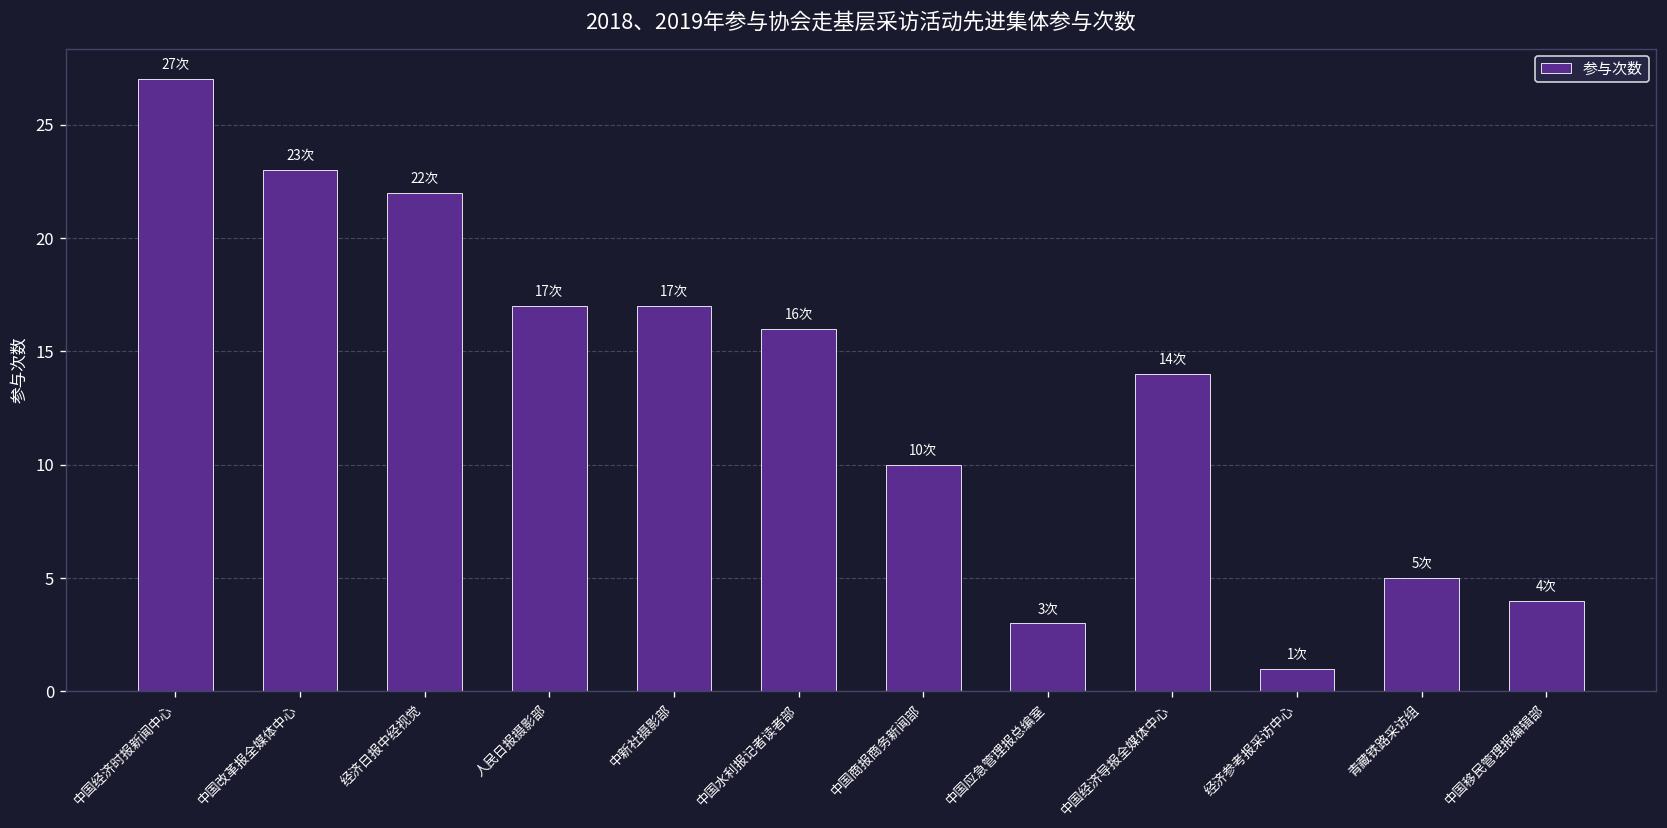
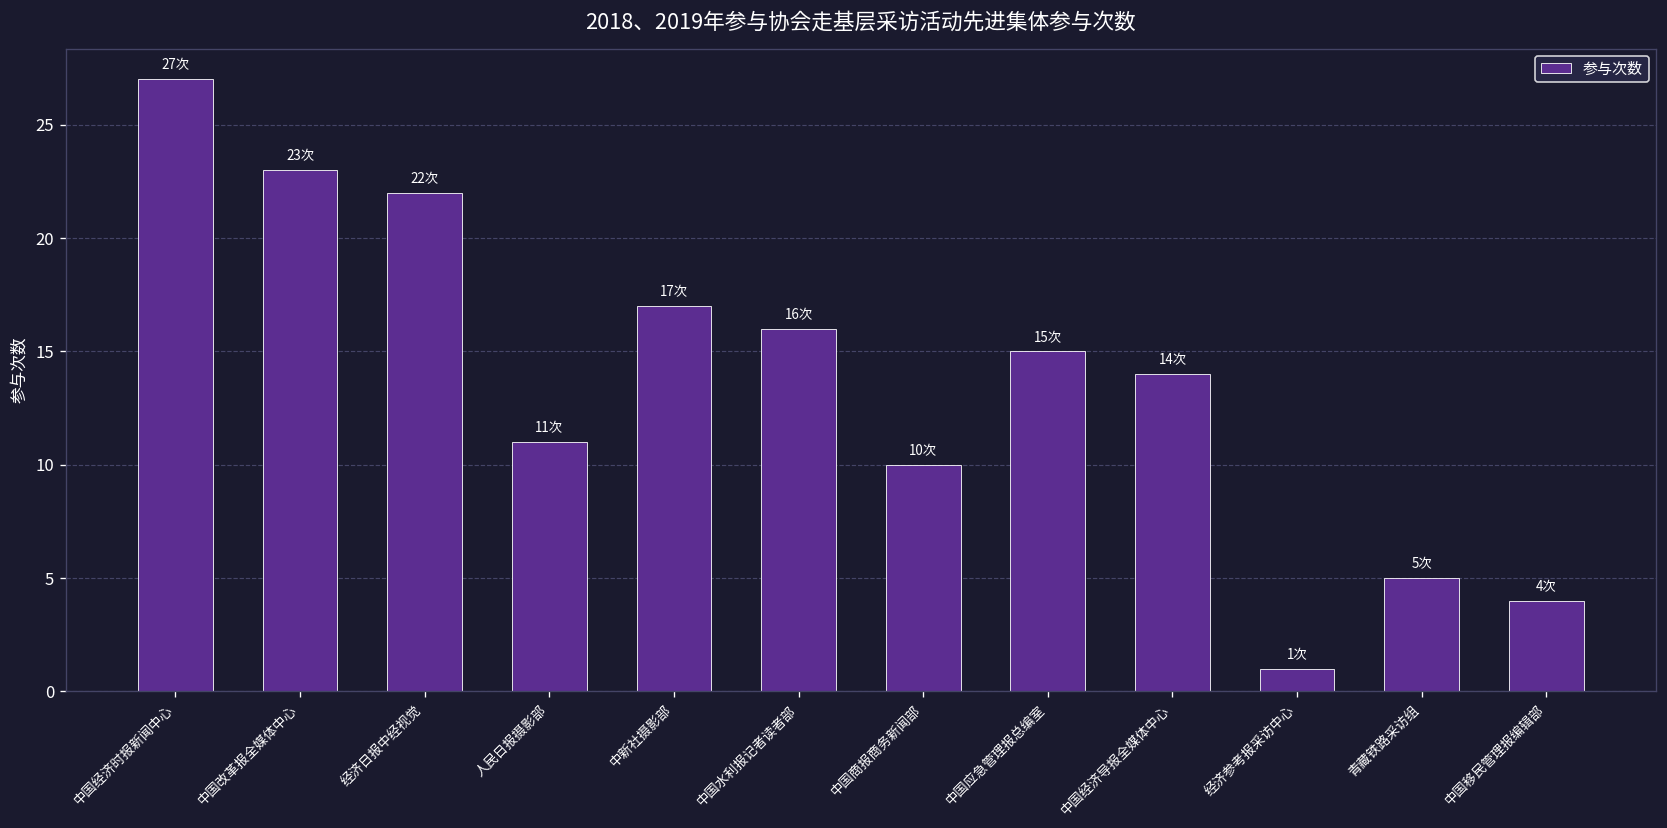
人民日报摄影部: 17次 -> 11次
中国应急管理报总编室: 3次 -> 15次
